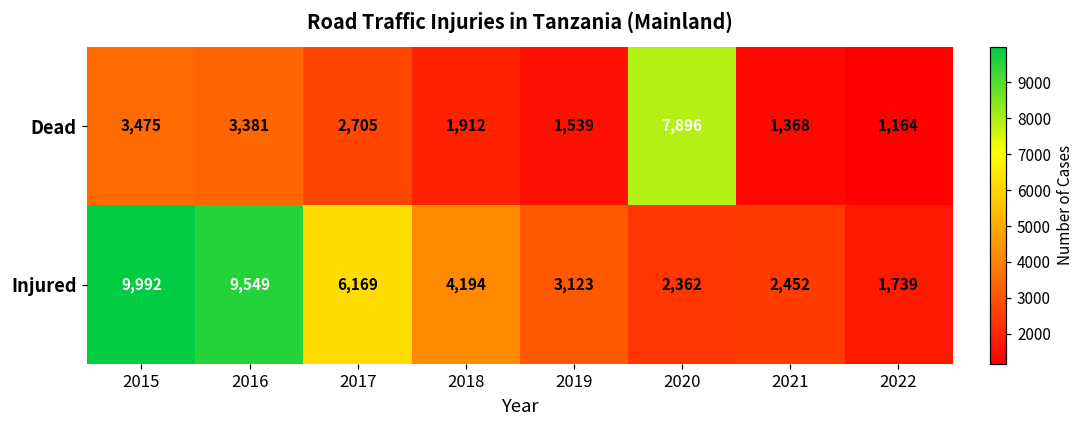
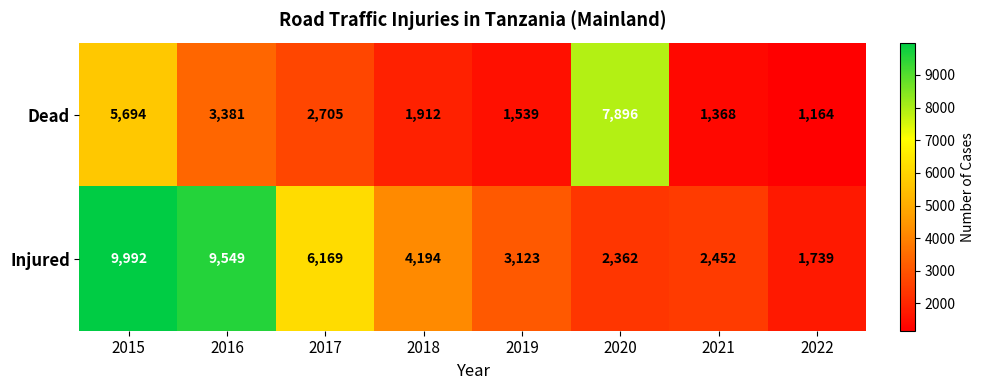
Dead, 2015: 3,475 -> 5,694
